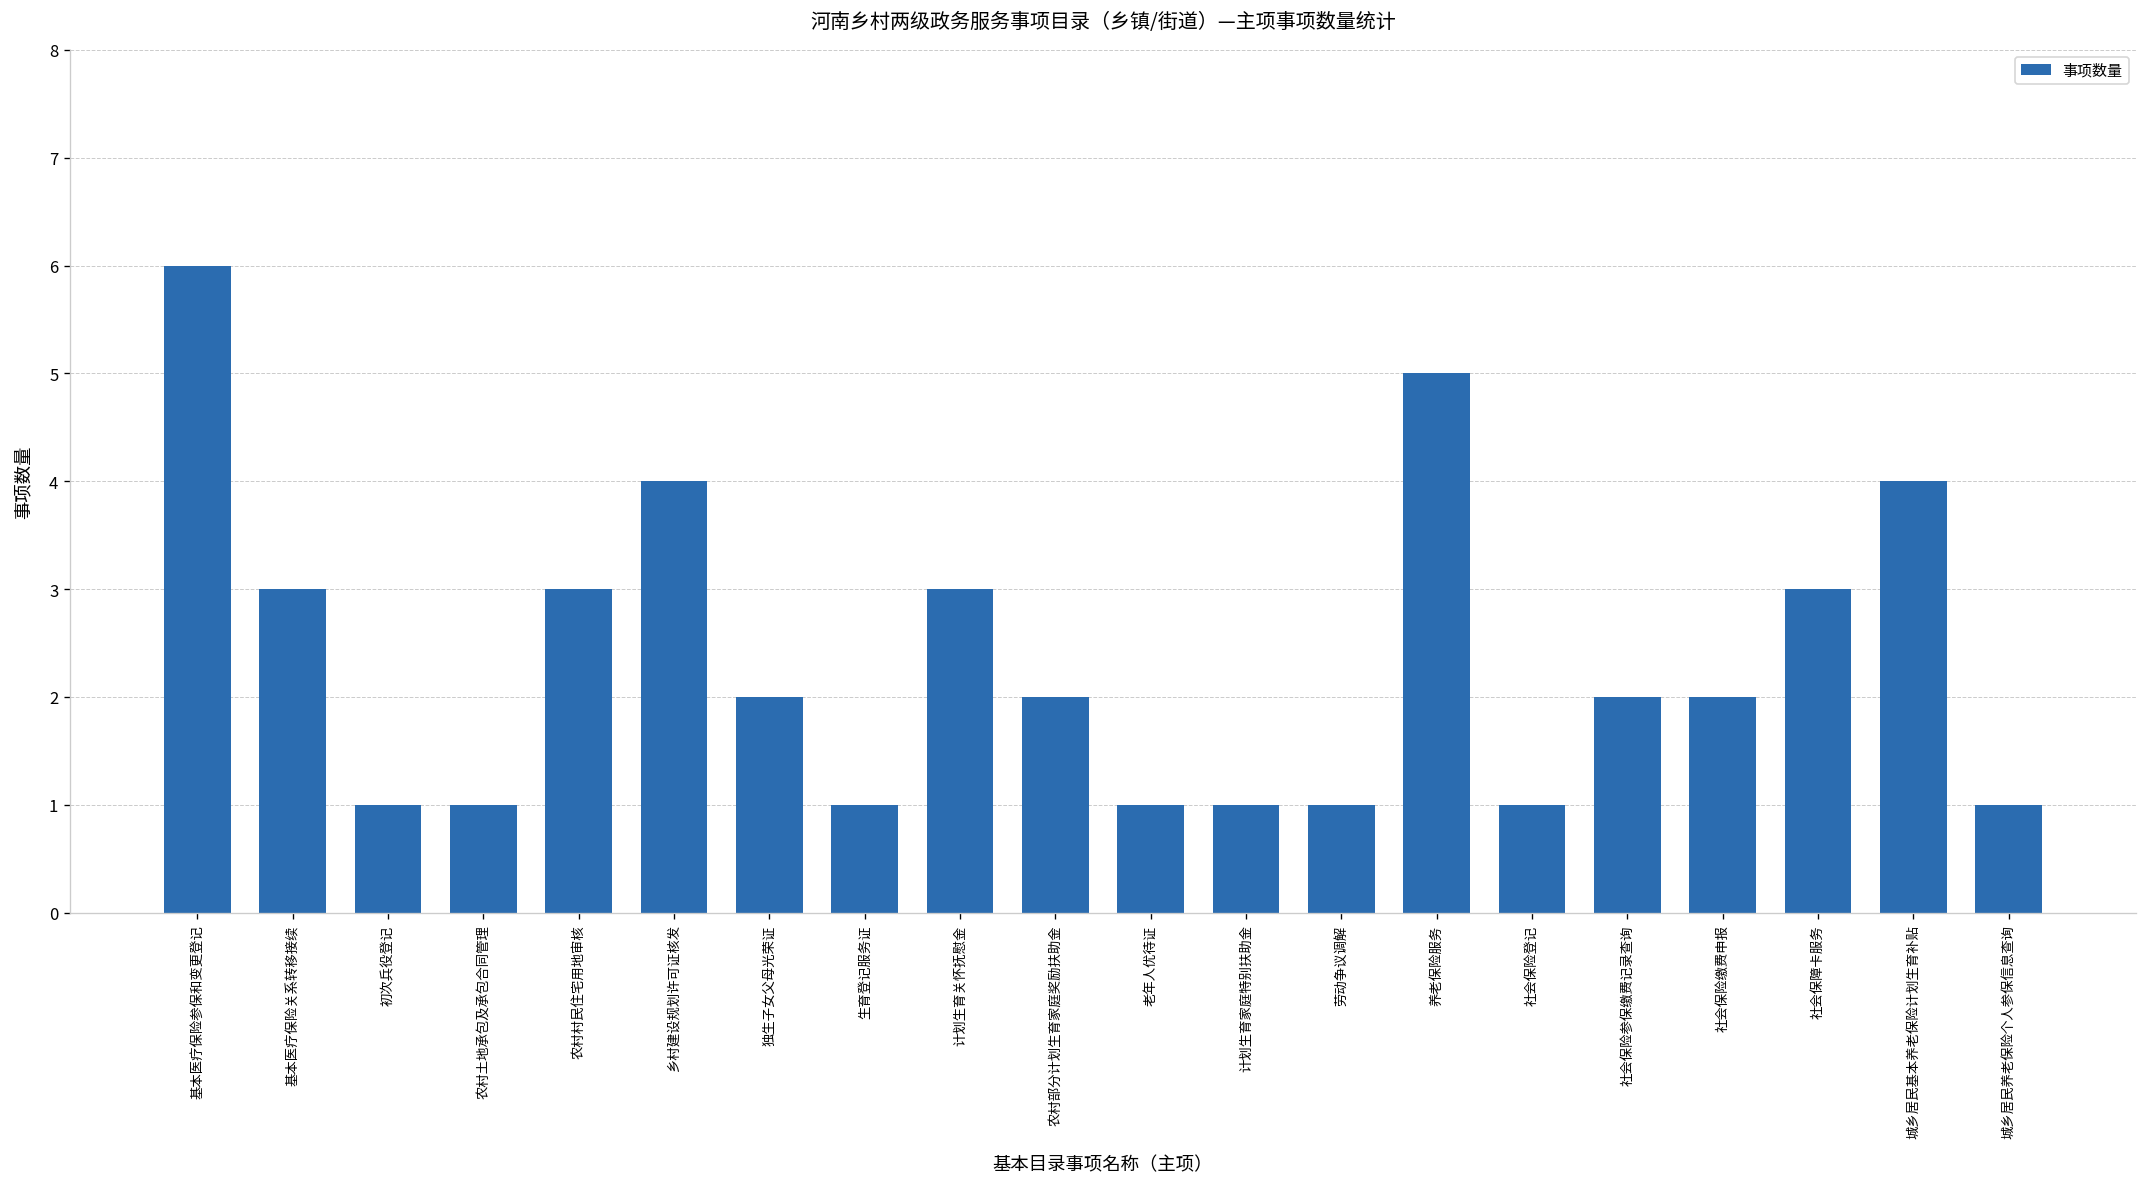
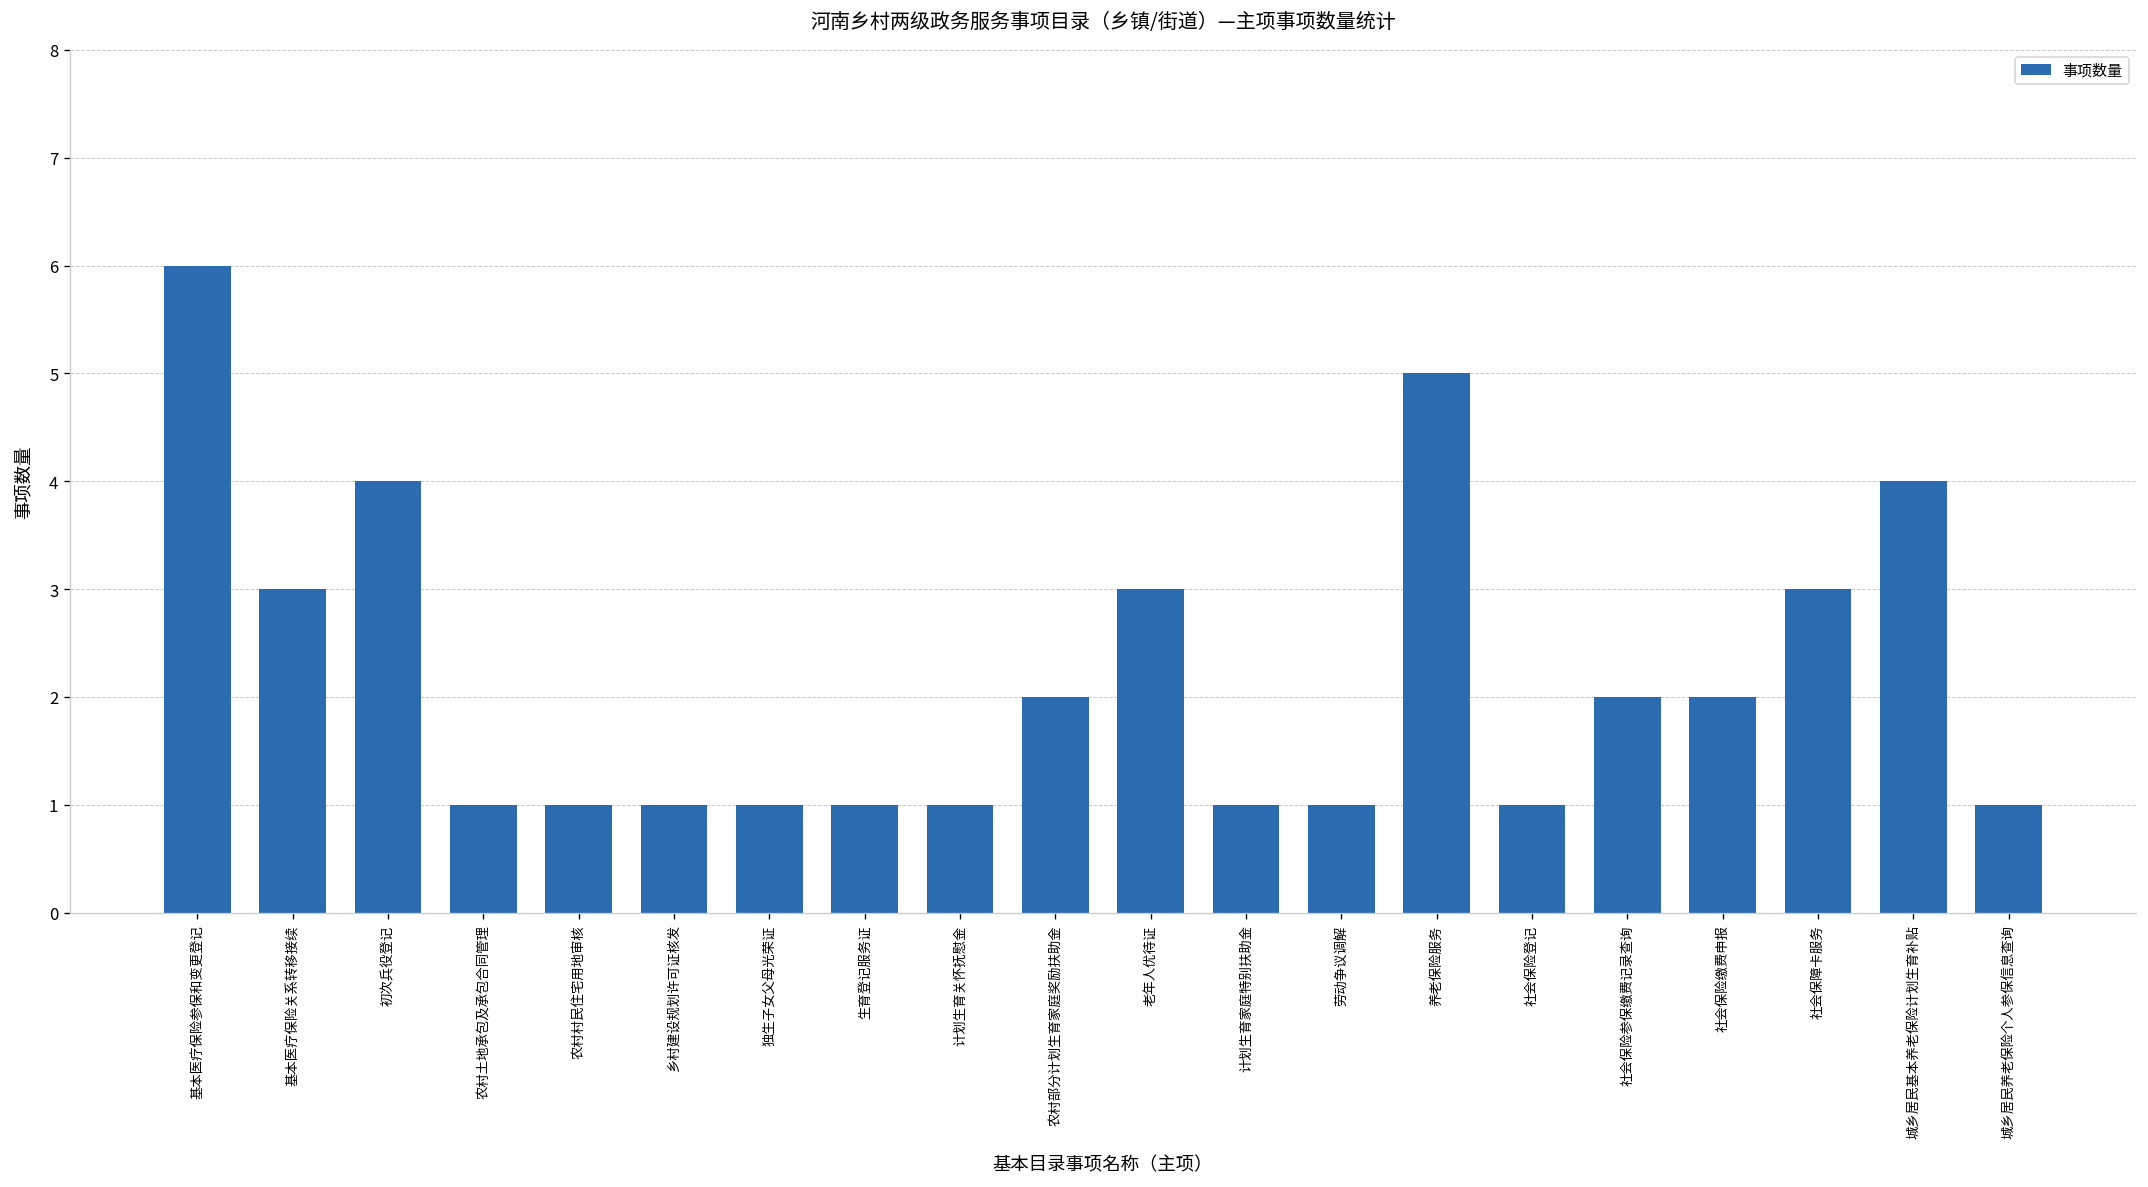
初次兵役登记: 1 -> 4
农村村民住宅用地审核: 3 -> 1
乡村建设规划许可证核发: 4 -> 1
独生子女父母光荣证: 2 -> 1
计划生育关怀抚慰金: 3 -> 1
老年人优待证: 1 -> 3
